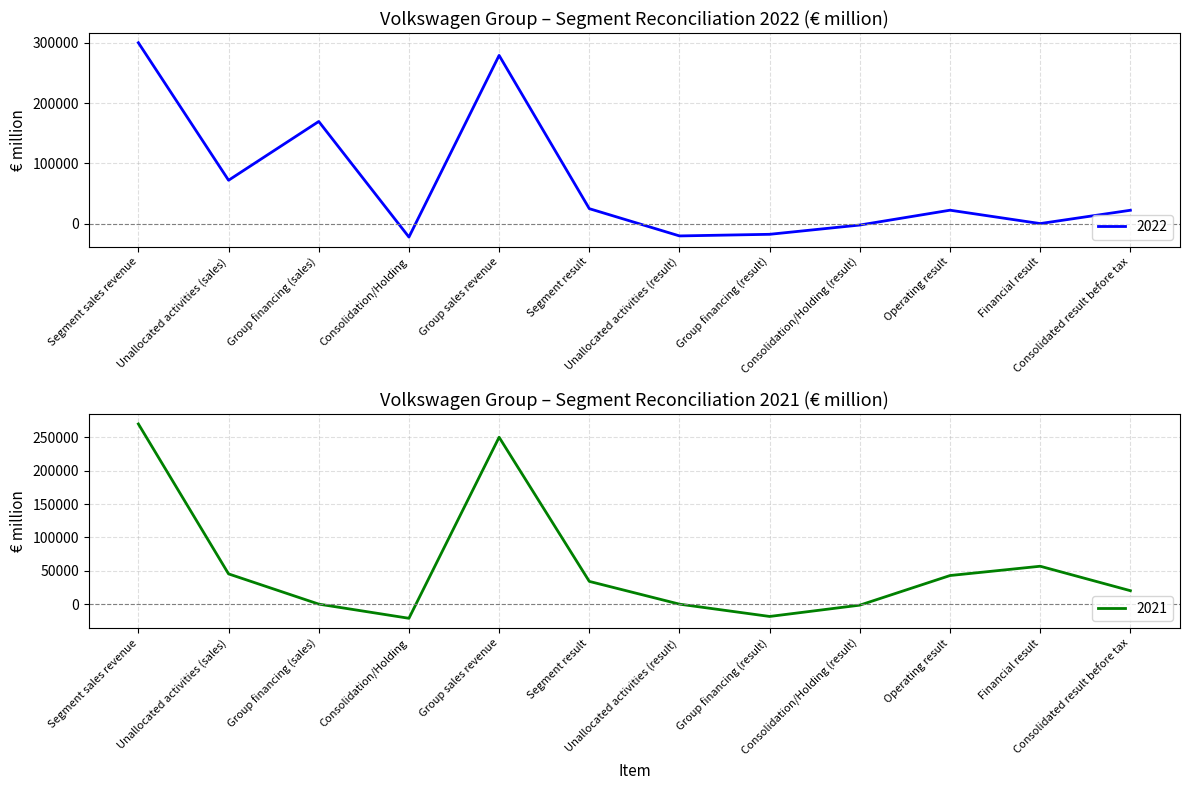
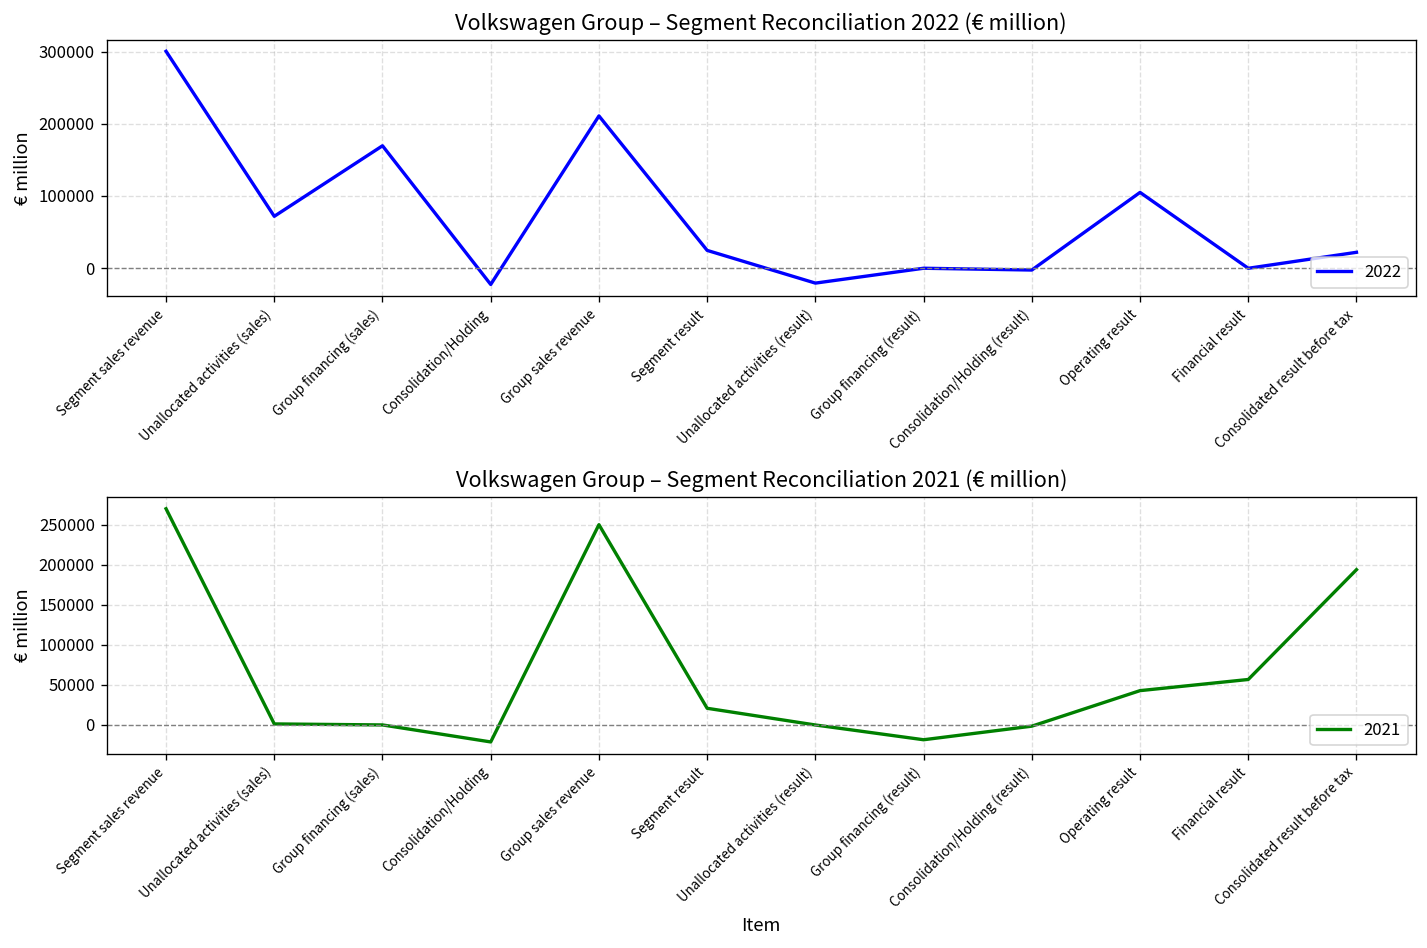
Volkswagen Group – Segment Reconciliation 2022 (€ million), Group sales revenue: 280000 -> 210000
Volkswagen Group – Segment Reconciliation 2022 (€ million), Group financing (result): -20000 -> 0
Volkswagen Group – Segment Reconciliation 2022 (€ million), Operating result: 20000 -> 100000
Volkswagen Group – Segment Reconciliation 2021 (€ million), Unallocated activities (sales): 50000 -> 0
Volkswagen Group – Segment Reconciliation 2021 (€ million), Segment result: 30000 -> 20000
Volkswagen Group – Segment Reconciliation 2021 (€ million), Consolidated result before tax: 20000 -> 190000
